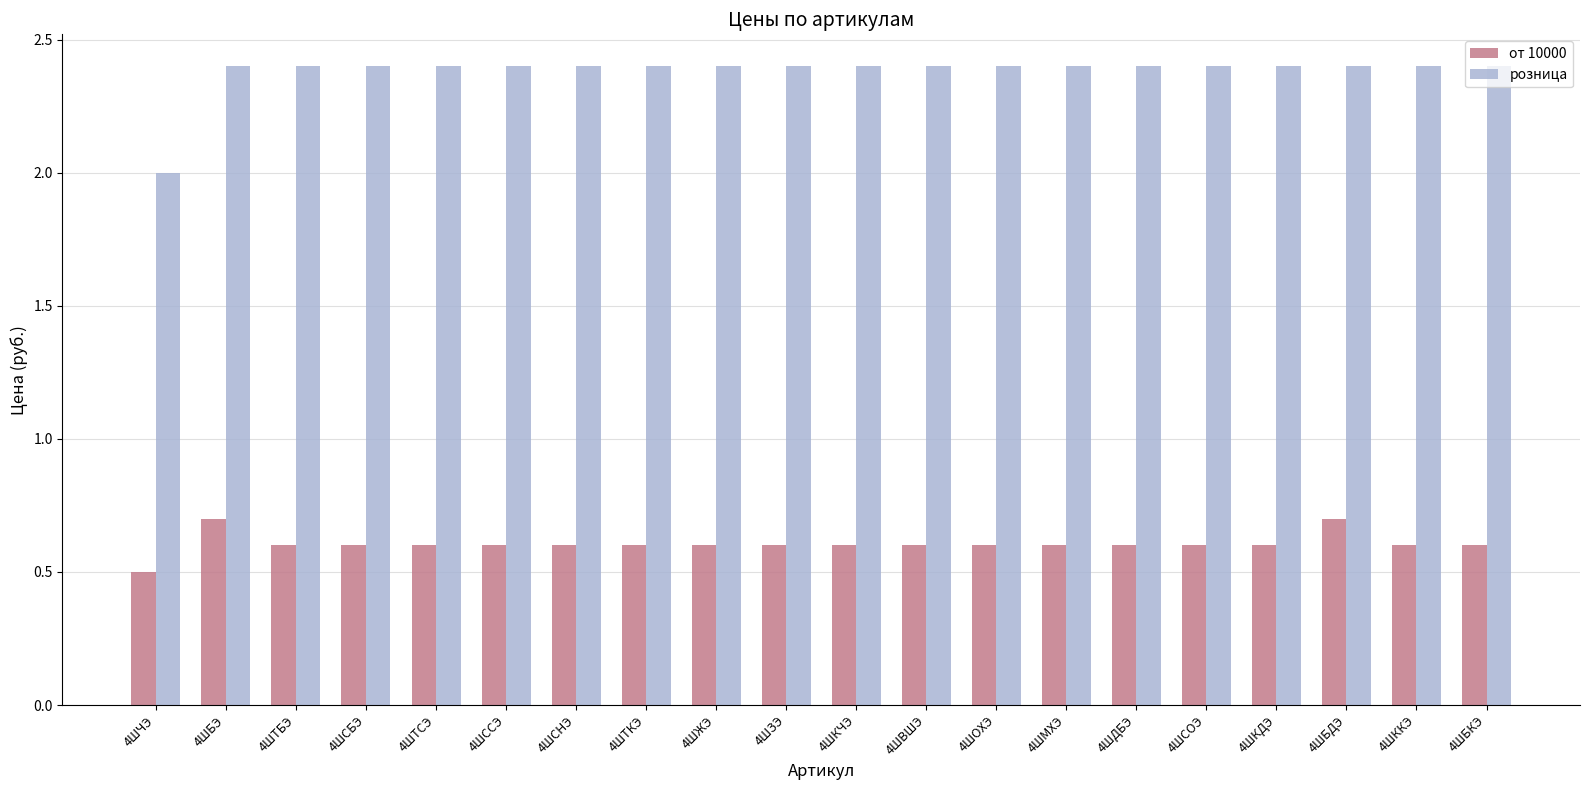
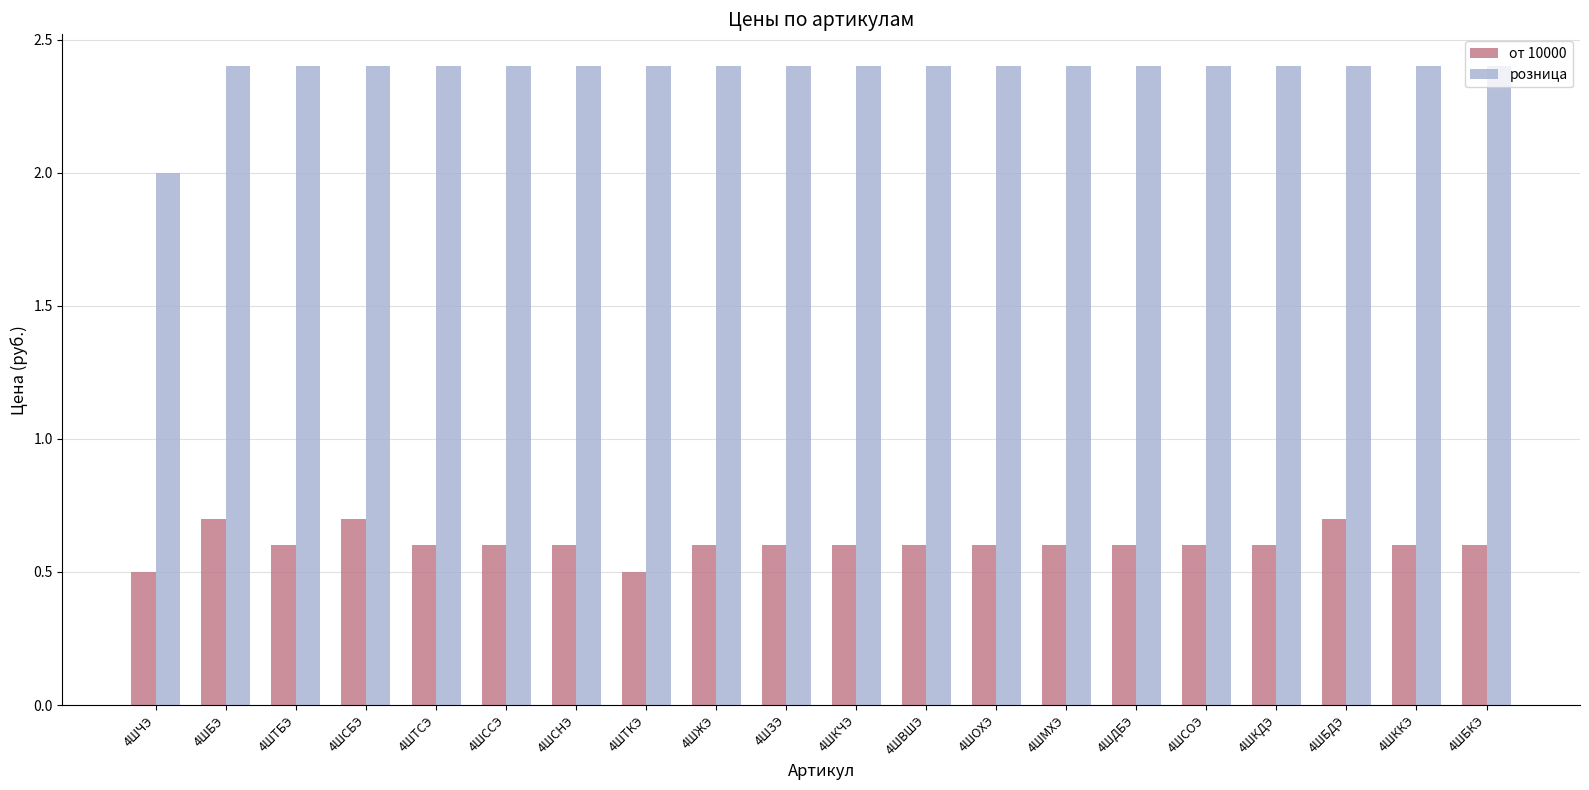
от 10000, 4ШСБЭ: 0.6 -> 0.7
от 10000, 4ШТКЭ: 0.6 -> 0.5
